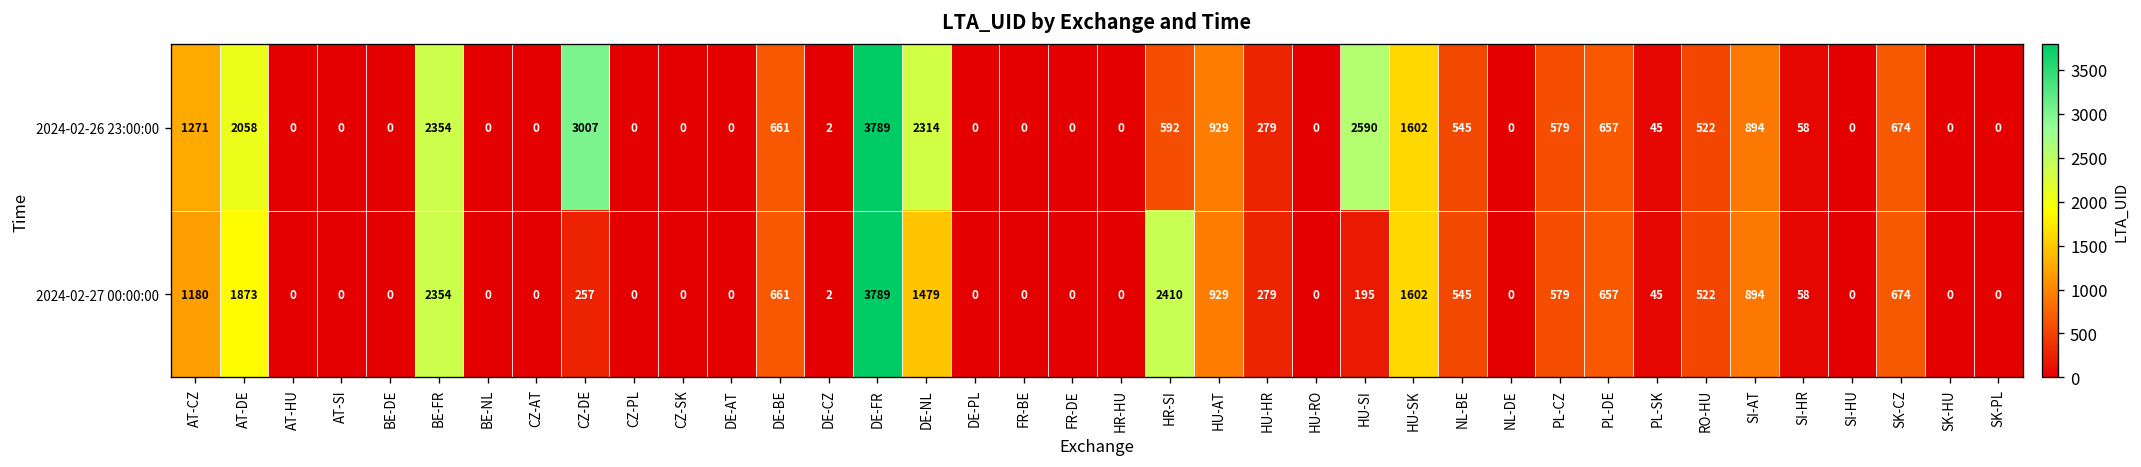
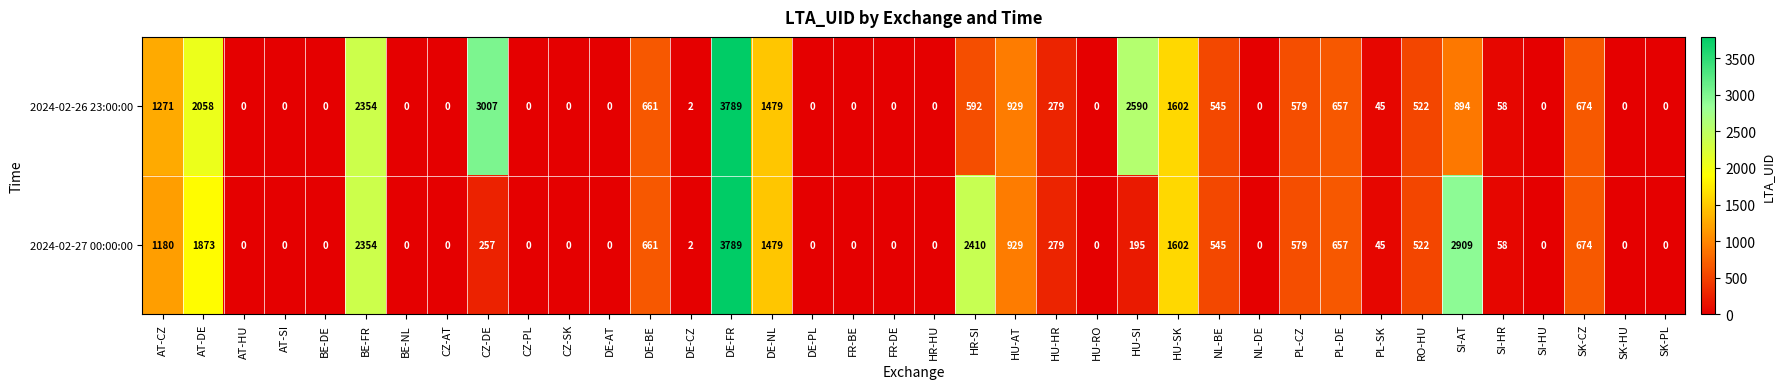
2024-02-26 23:00:00, DE-NL: 2314 -> 1479
2024-02-27 00:00:00, SI-AT: 894 -> 2909
